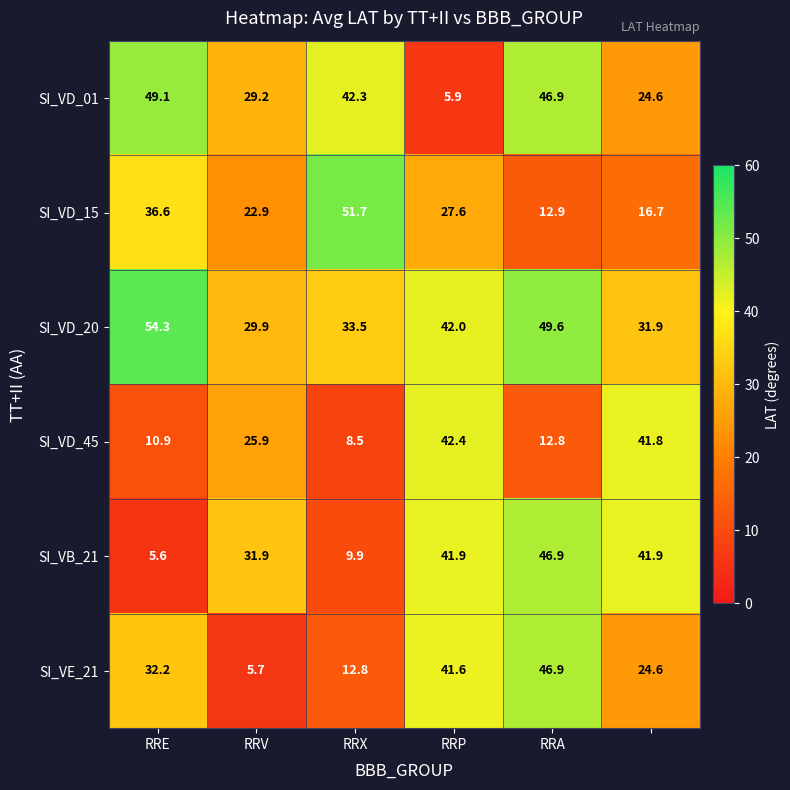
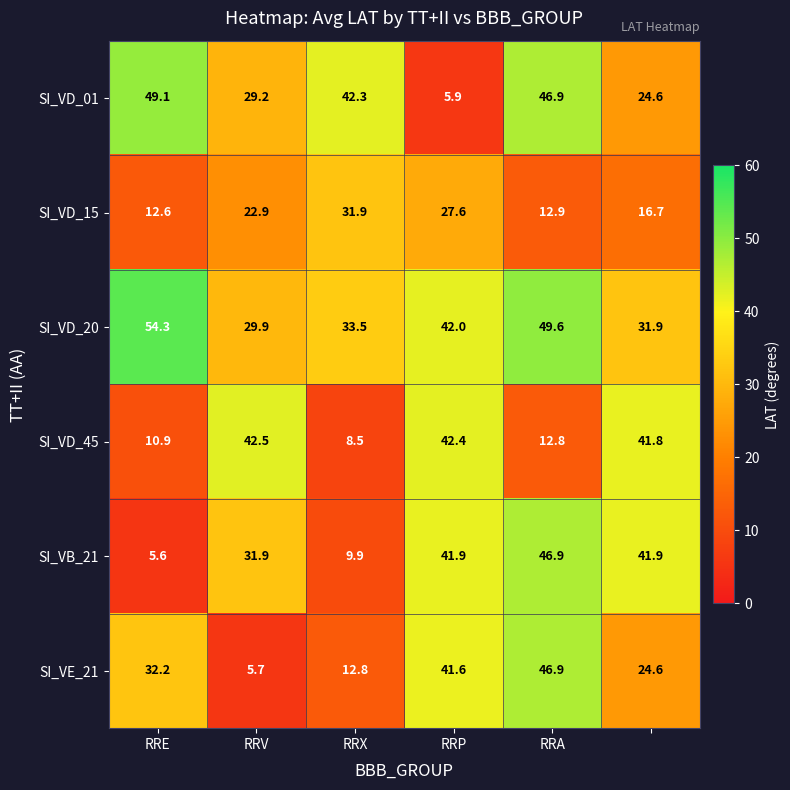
SI_VD_15, RRE: 36.6 -> 12.6
SI_VD_15, RRX: 51.7 -> 31.9
SI_VD_45, RRV: 25.9 -> 42.5
